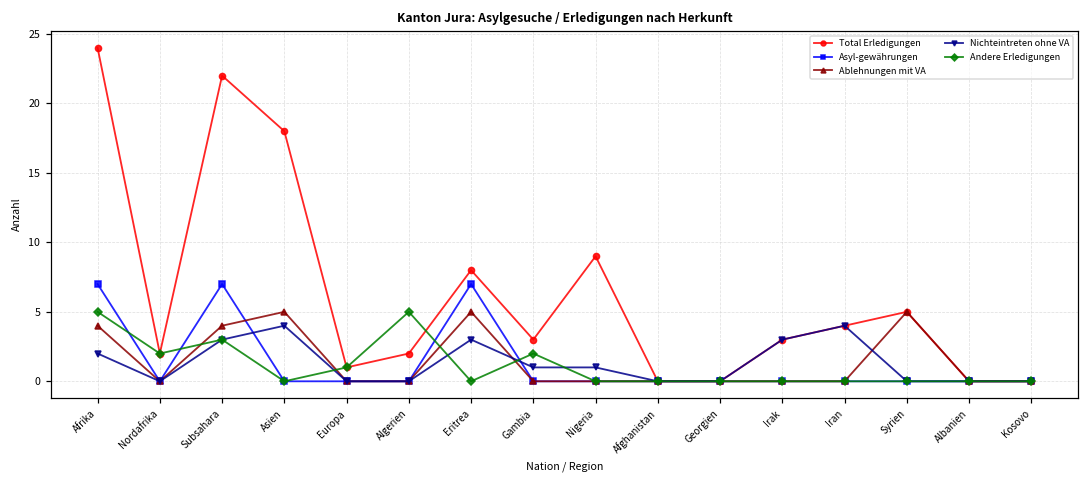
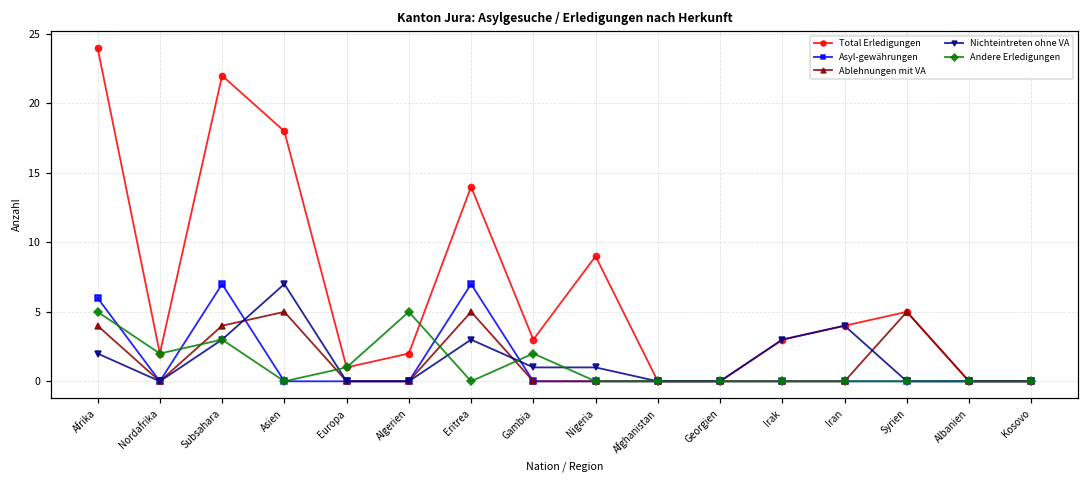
Asyl-gewährungen, Afrika: 7 -> 6
Nichteintreten ohne VA, Asien: 4 -> 7
Total Erledigungen, Eritrea: 8 -> 14
